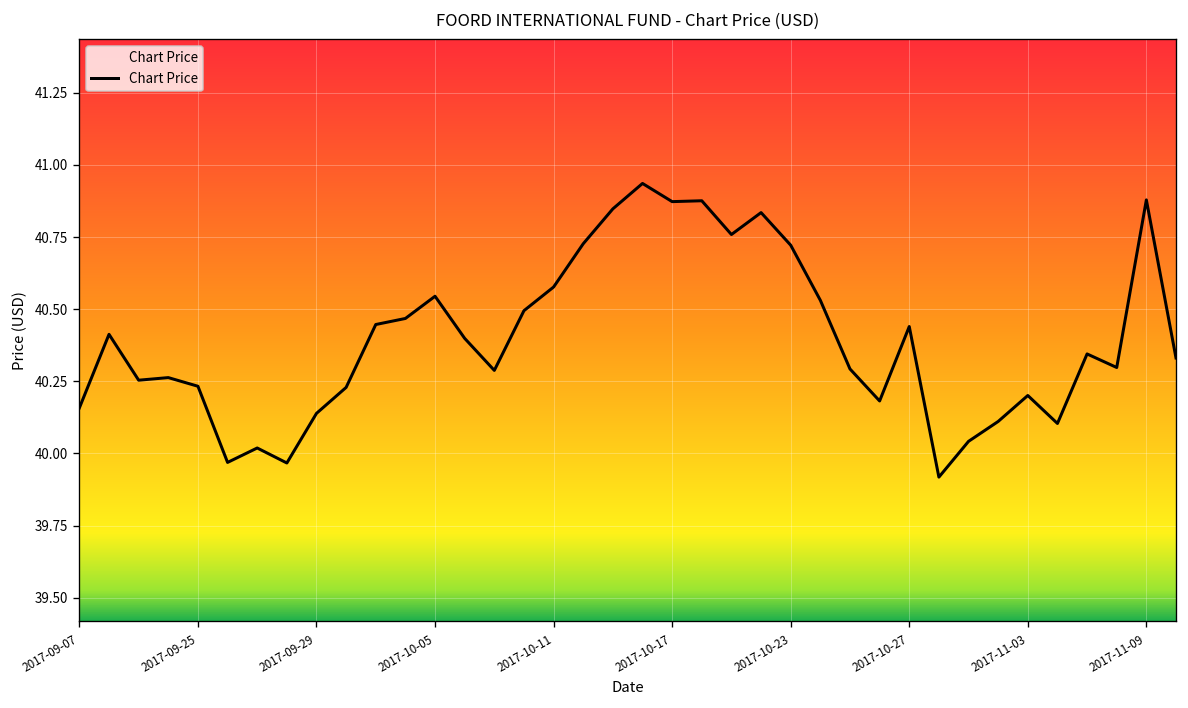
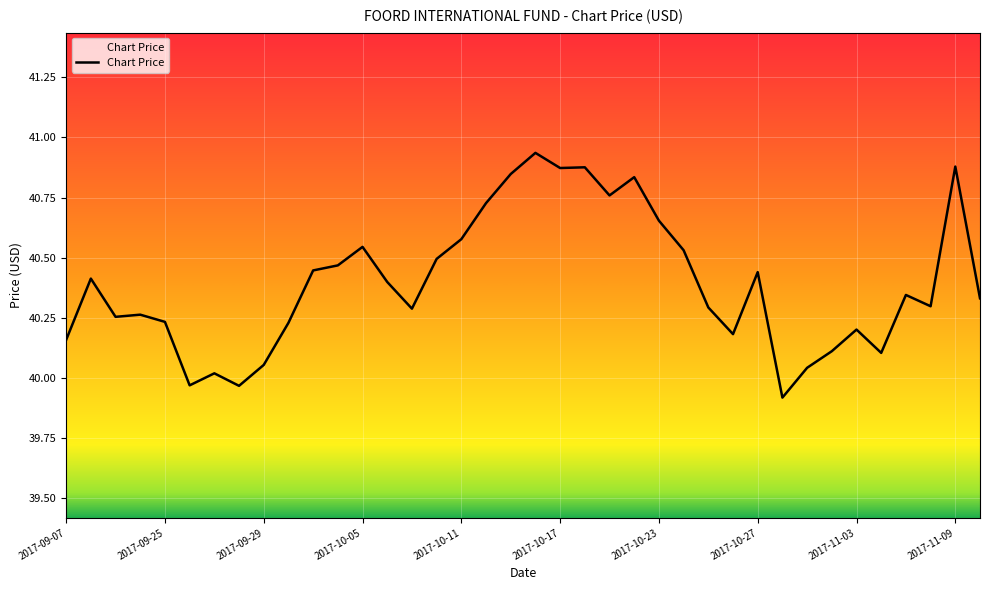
2017-09-29: 40.14 -> 40.05
2017-10-23: 40.72 -> 40.65
